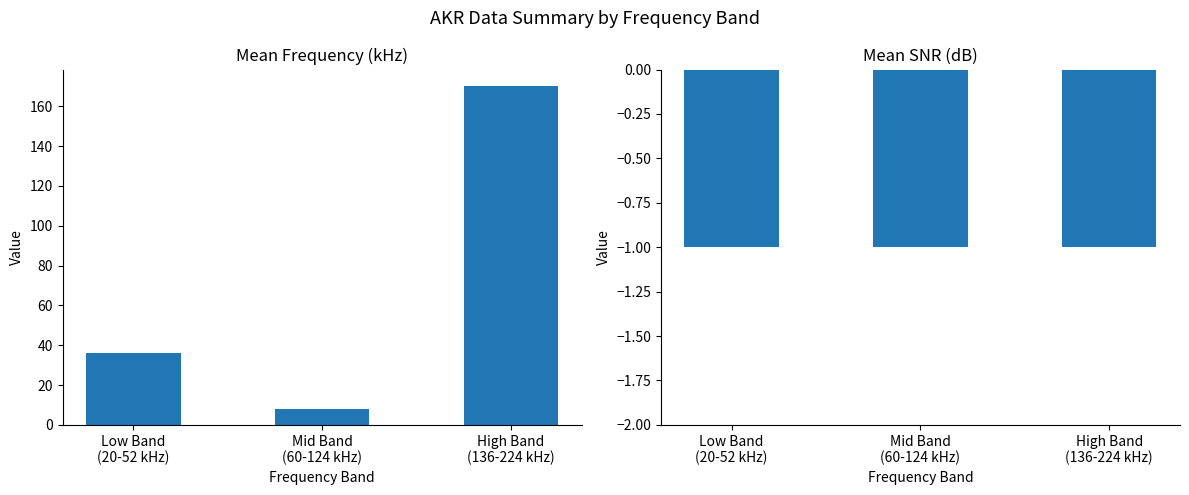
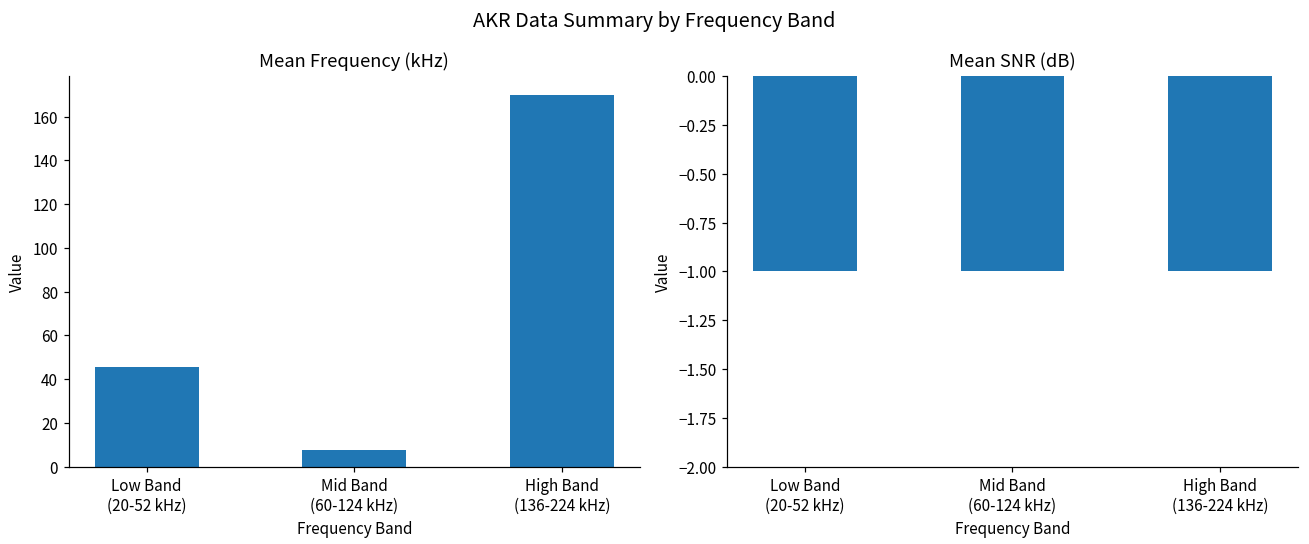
Mean Frequency (kHz), Low Band (20-52 kHz): 36 -> 46
